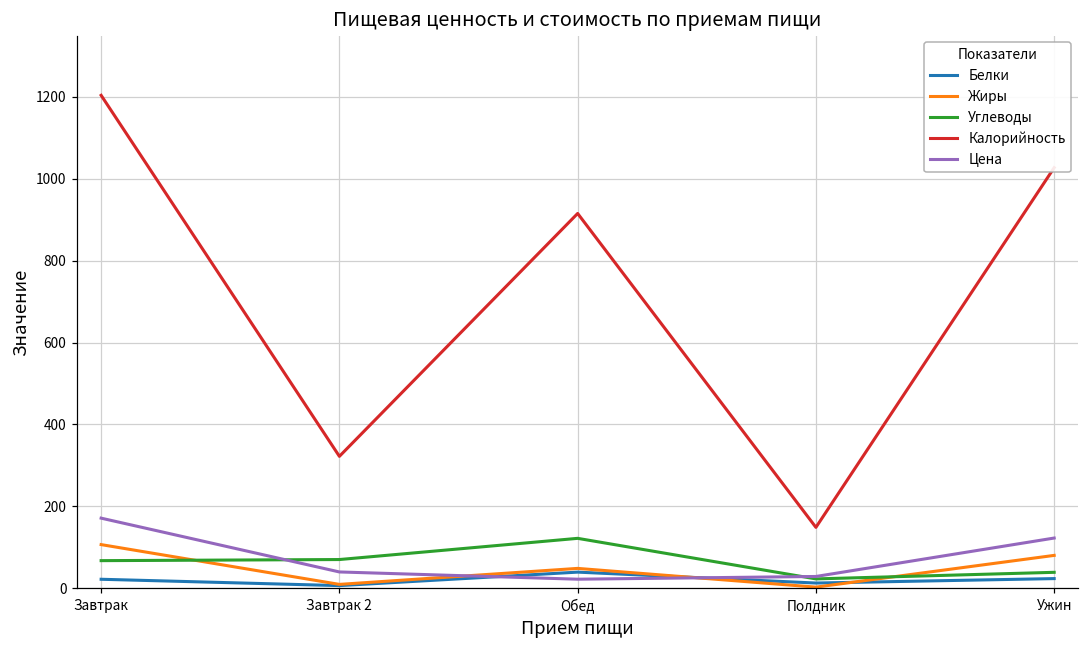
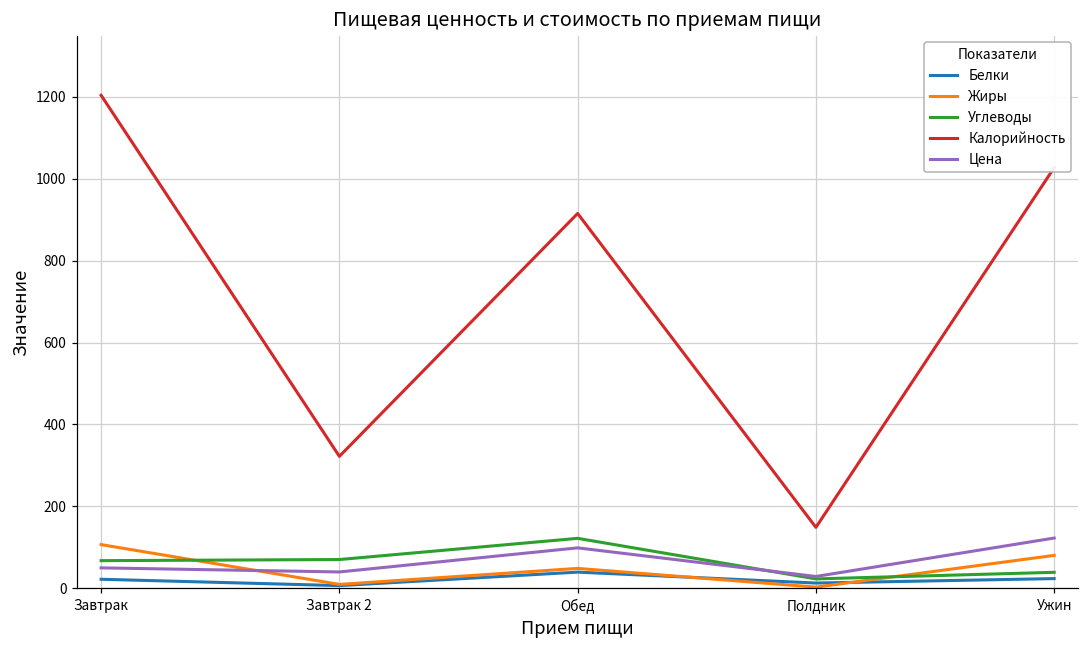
Цена, Завтрак: 170 -> 50
Цена, Обед: 20 -> 100
